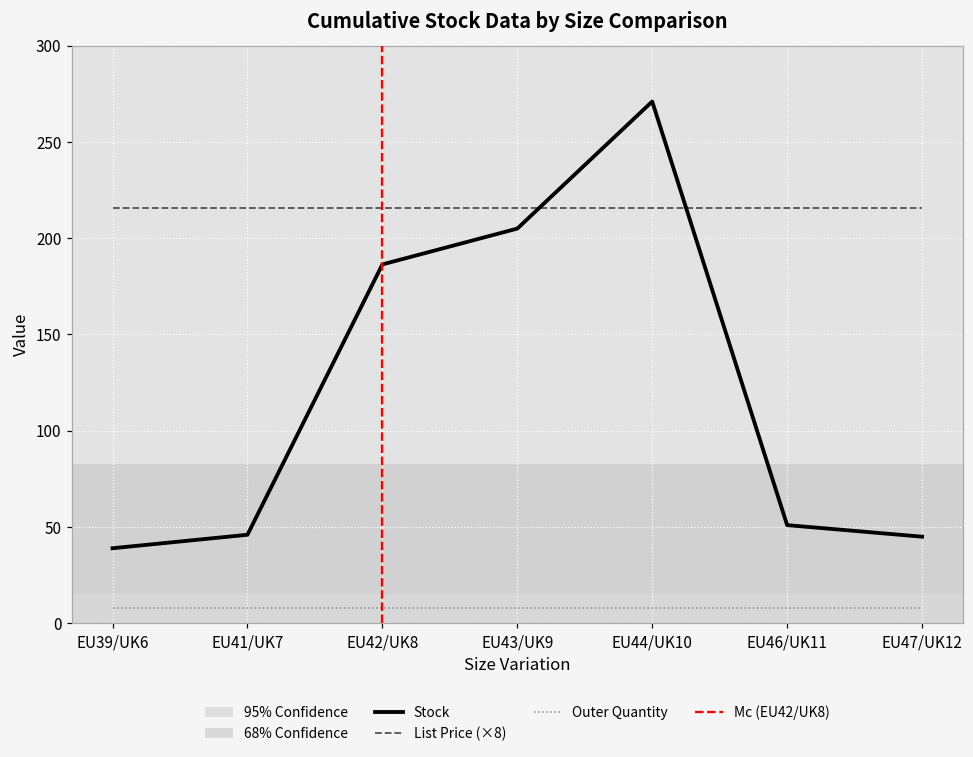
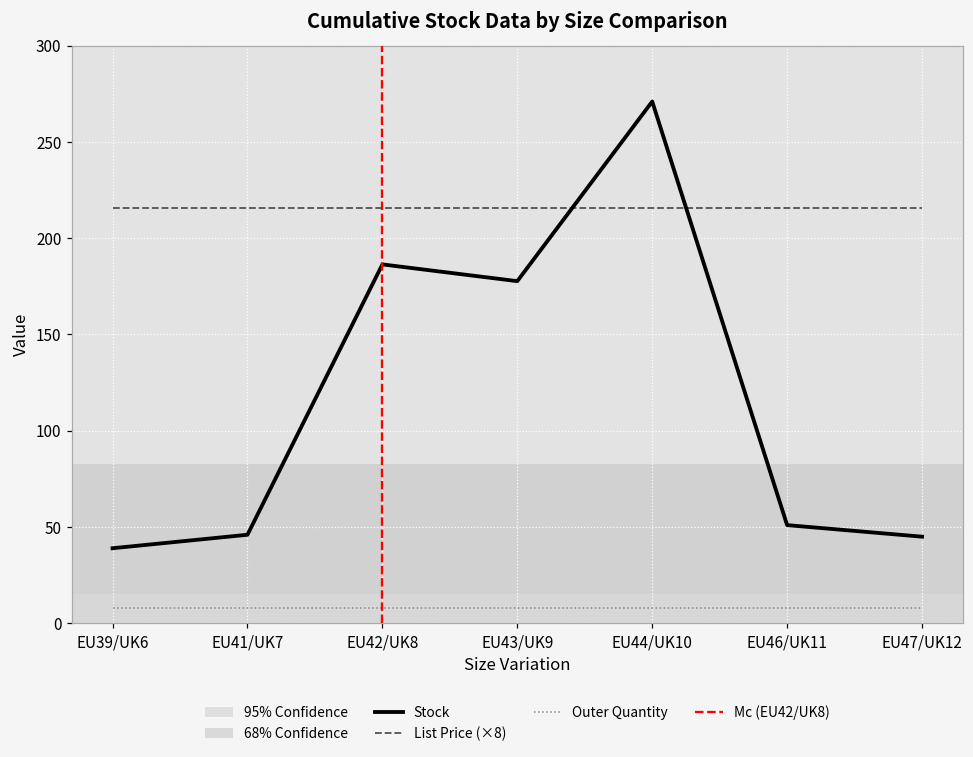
Stock, EU43/UK9: 205 -> 178
